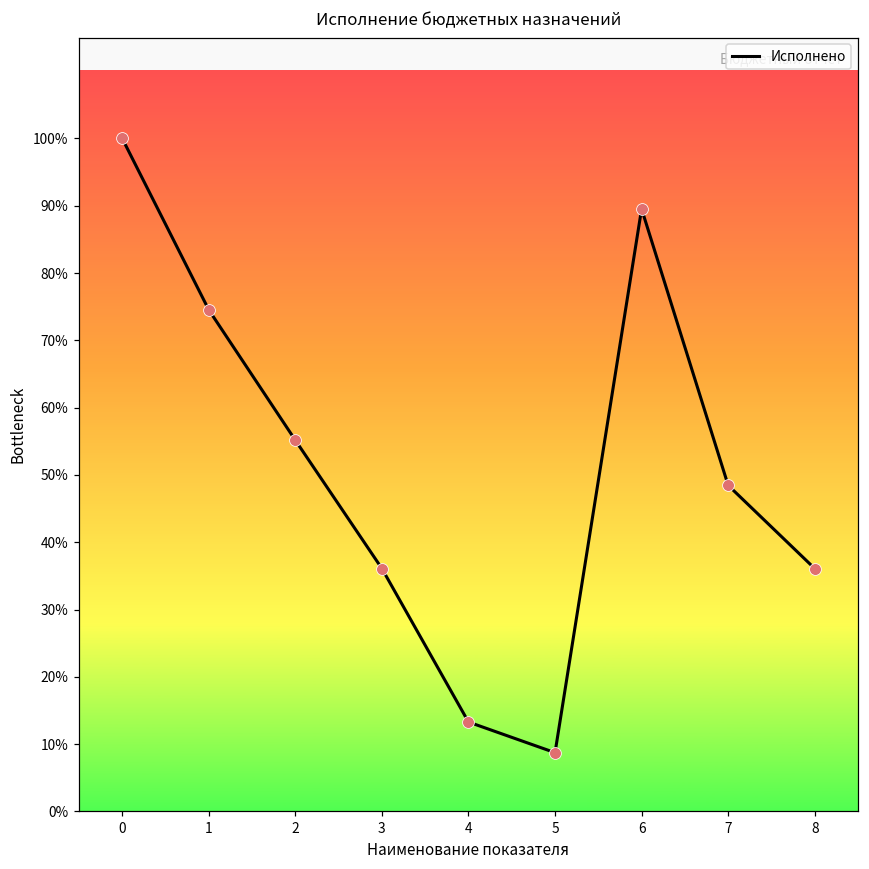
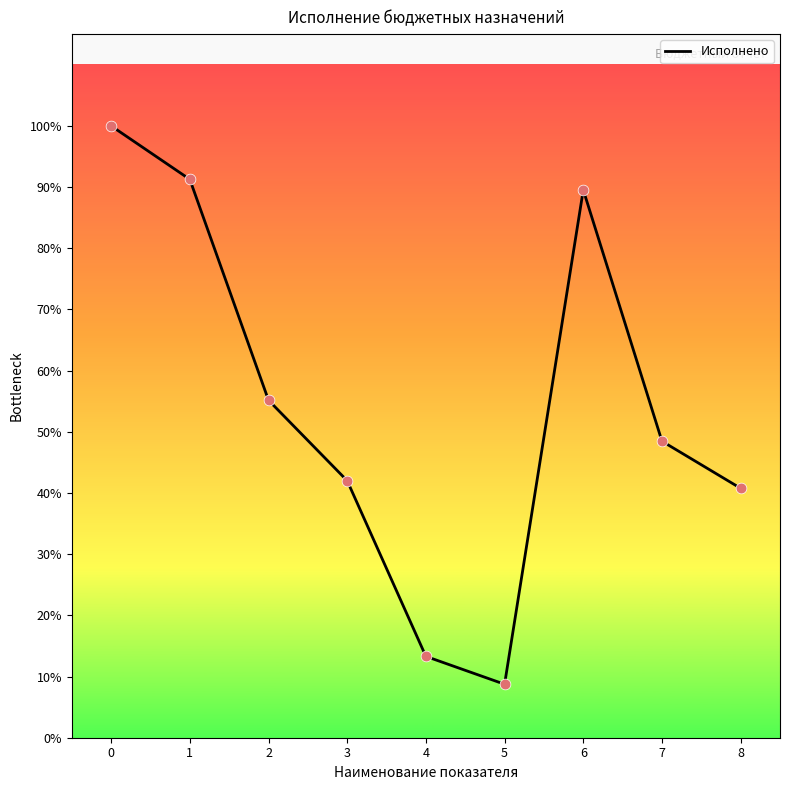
1: 75% -> 91%
3: 36% -> 42%
8: 36% -> 41%
